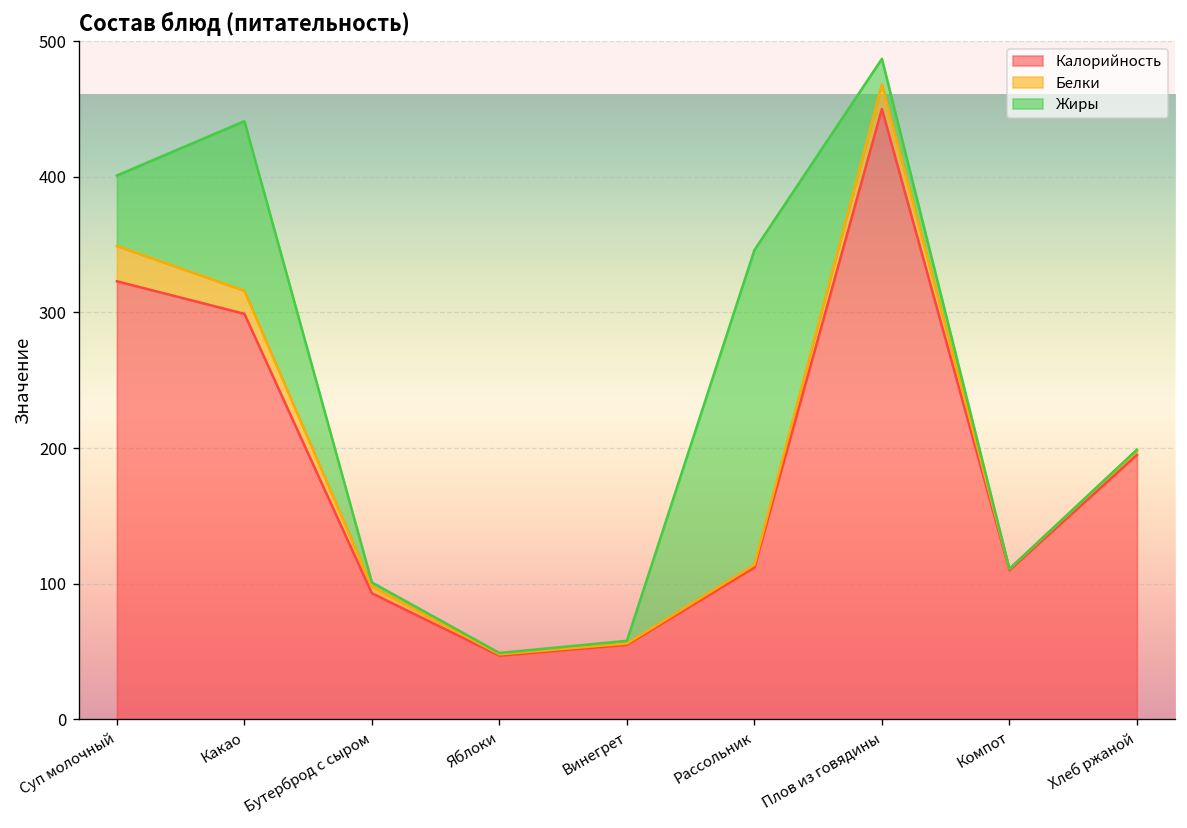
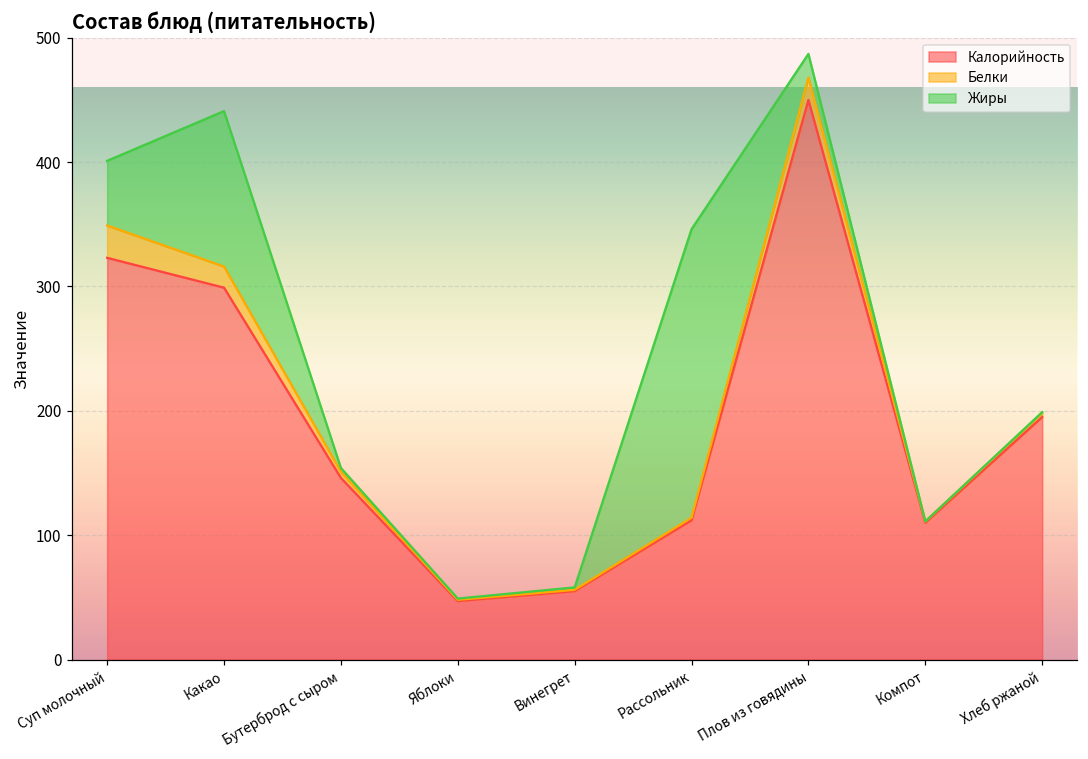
Калорийность, Бутерброд с сыром: 93 -> 146
